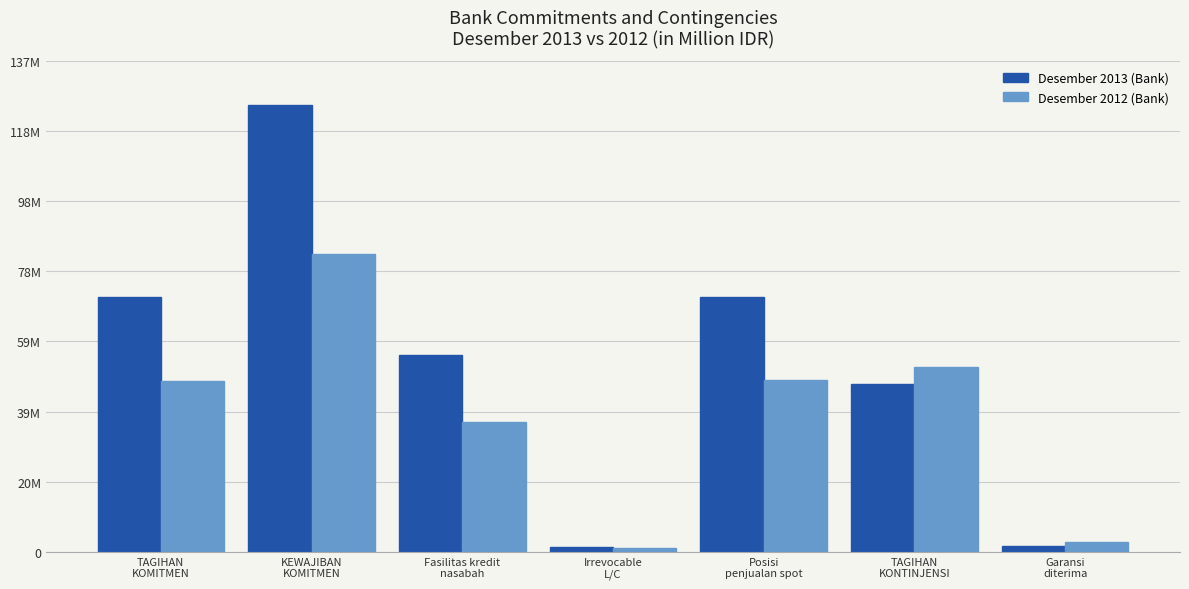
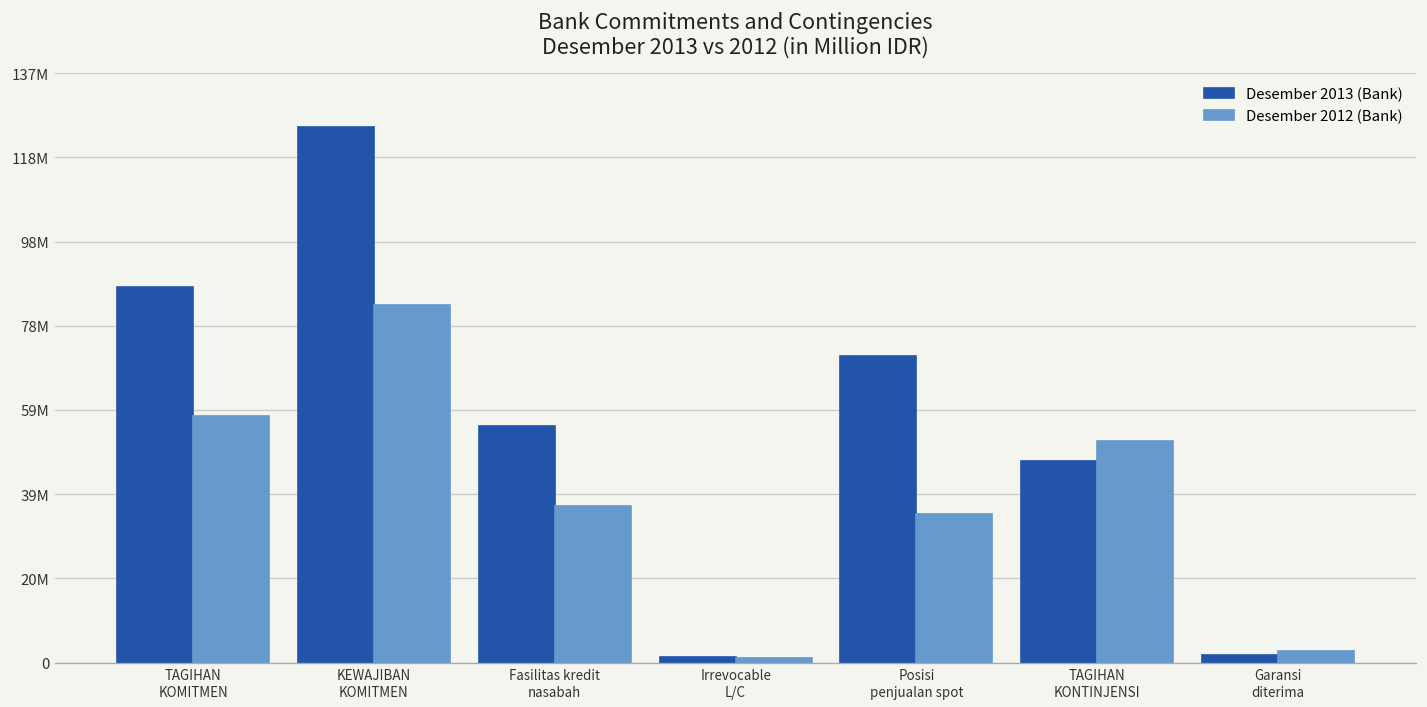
Desember 2013 (Bank), TAGIHAN KOMITMEN: 71000000 -> 87000000
Desember 2012 (Bank), TAGIHAN KOMITMEN: 48000000 -> 57000000
Desember 2012 (Bank), Posisi penjualan spot: 48000000 -> 35000000
